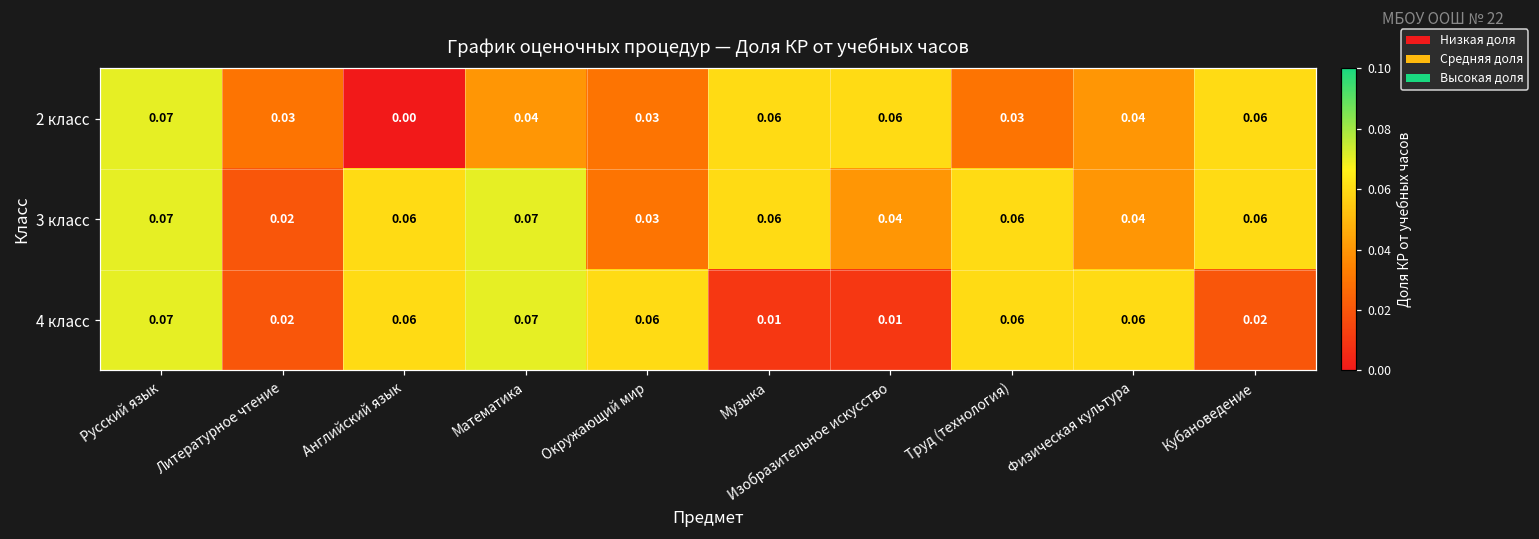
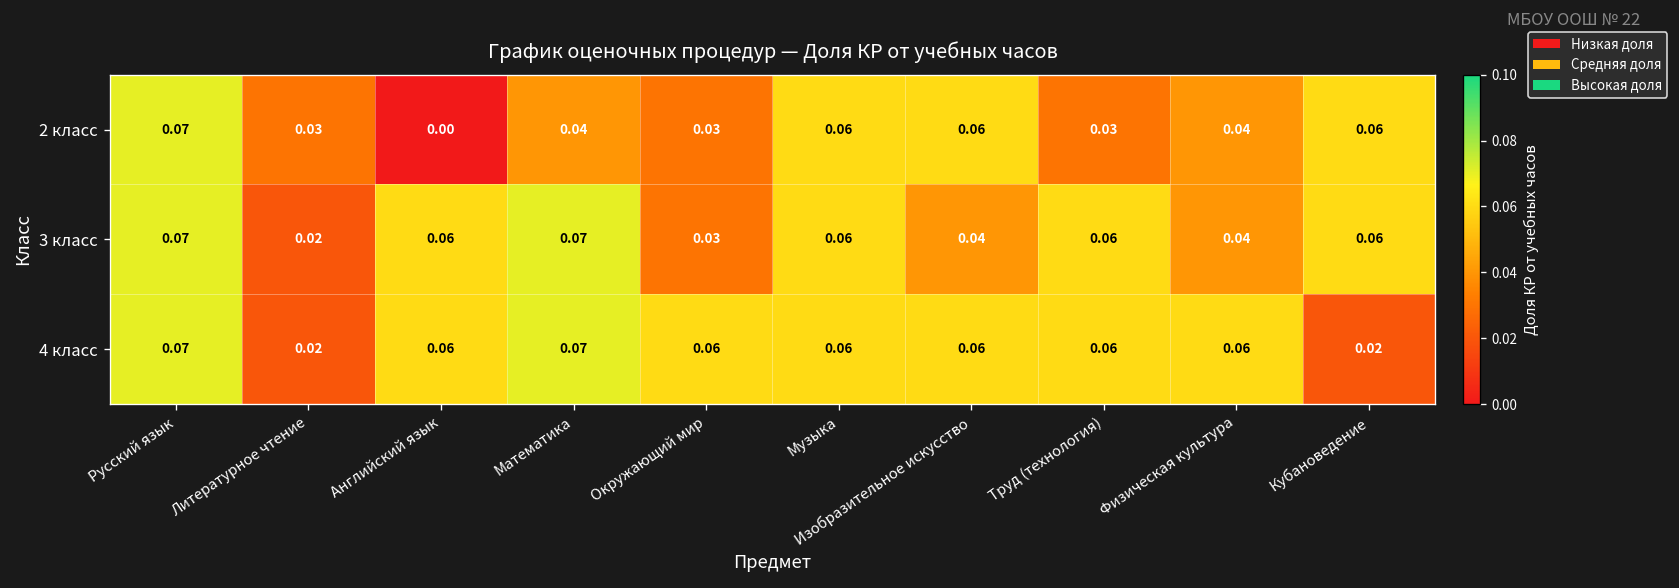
4 класс, Музыка: 0.01 -> 0.06
4 класс, Изобразительное искусство: 0.01 -> 0.06
